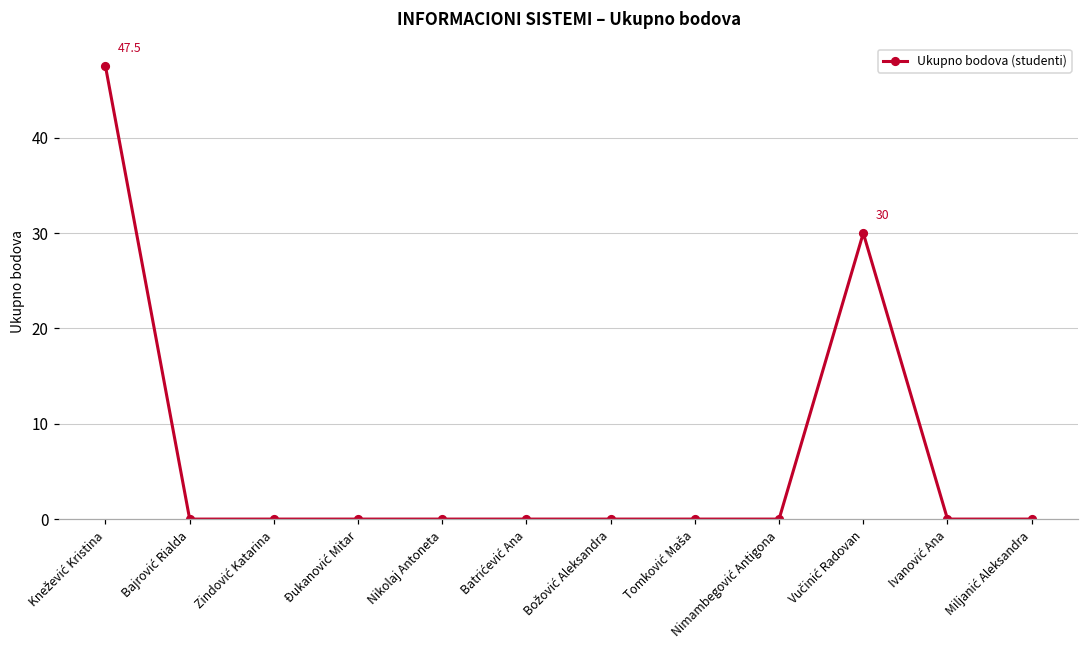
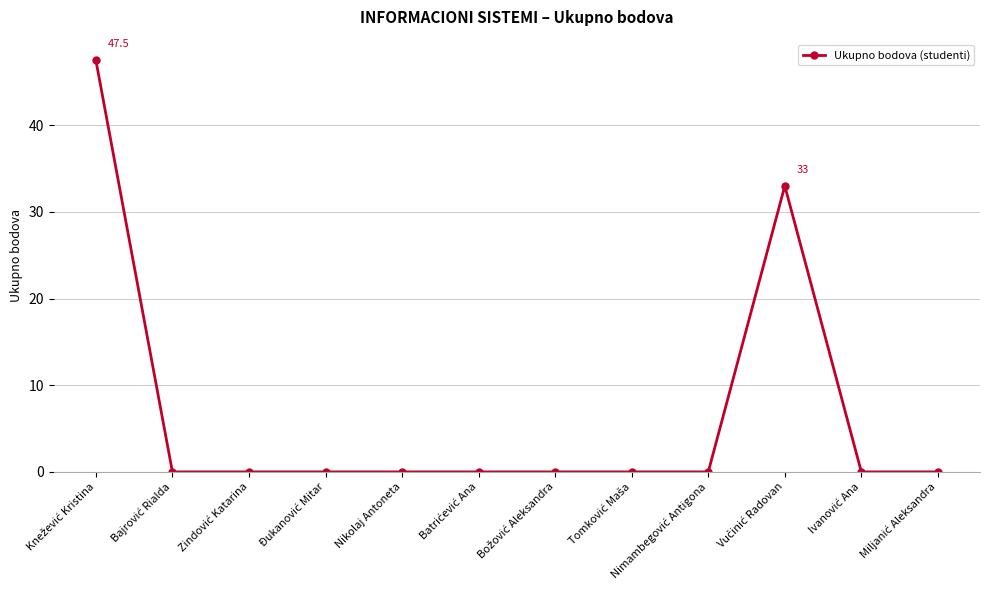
Vučinić Radovan: 30 -> 33
